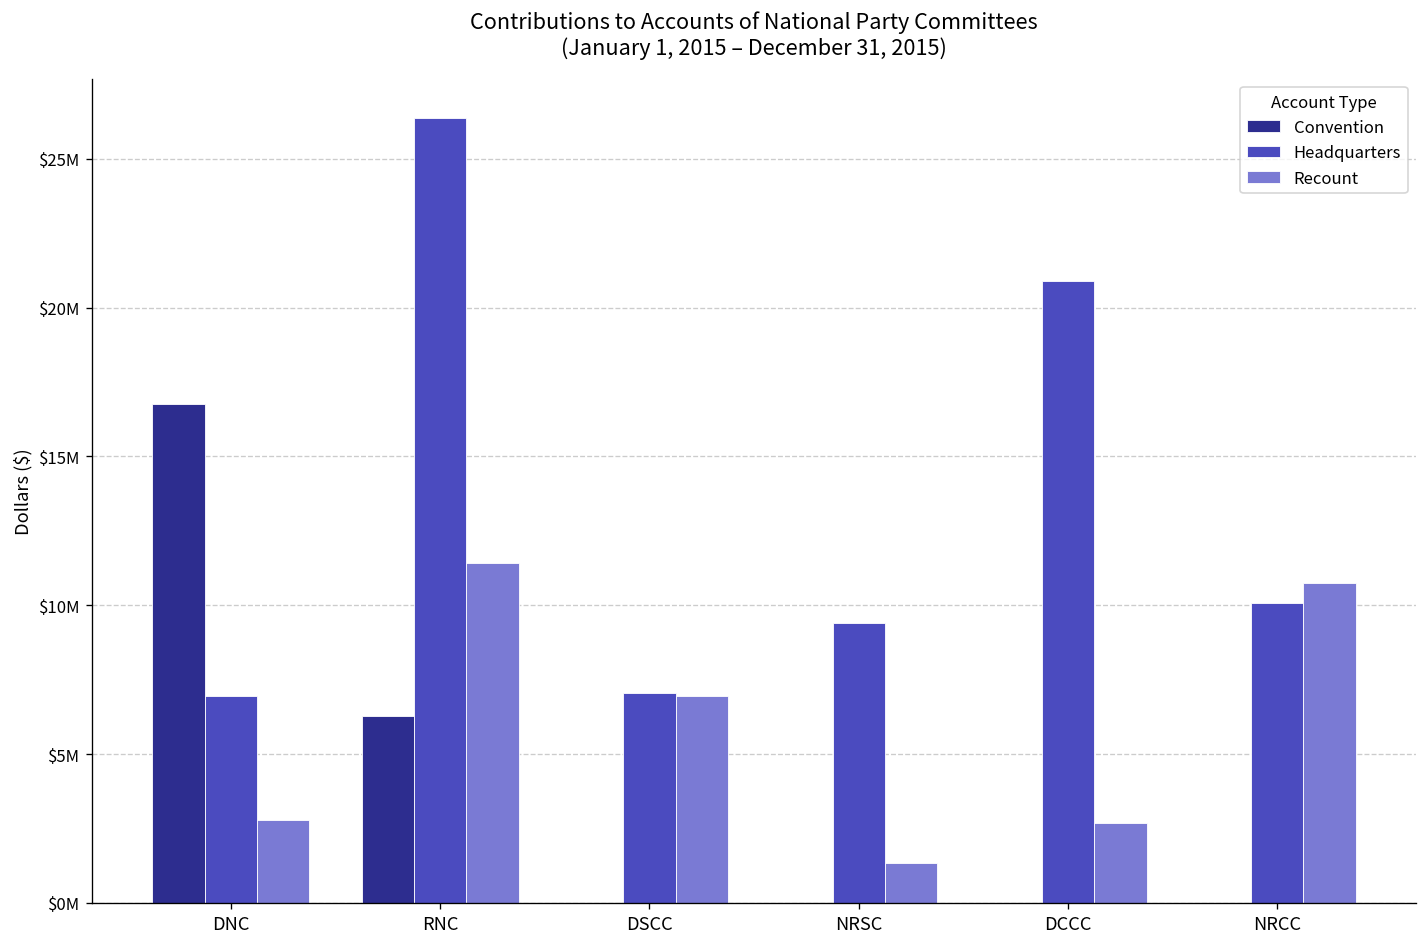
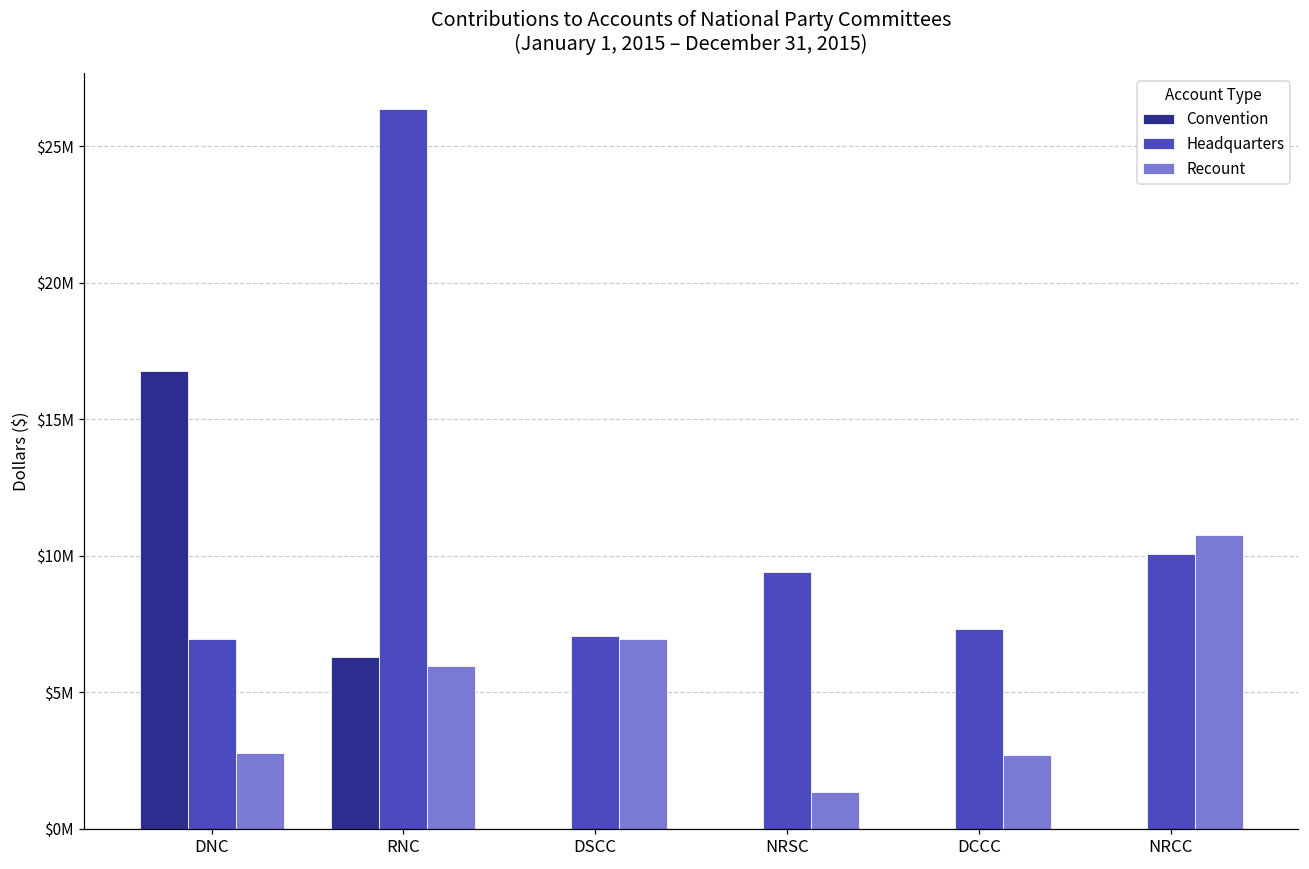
Recount, RNC: $11400000 -> $5900000
Headquarters, DCCC: $20900000 -> $7300000
